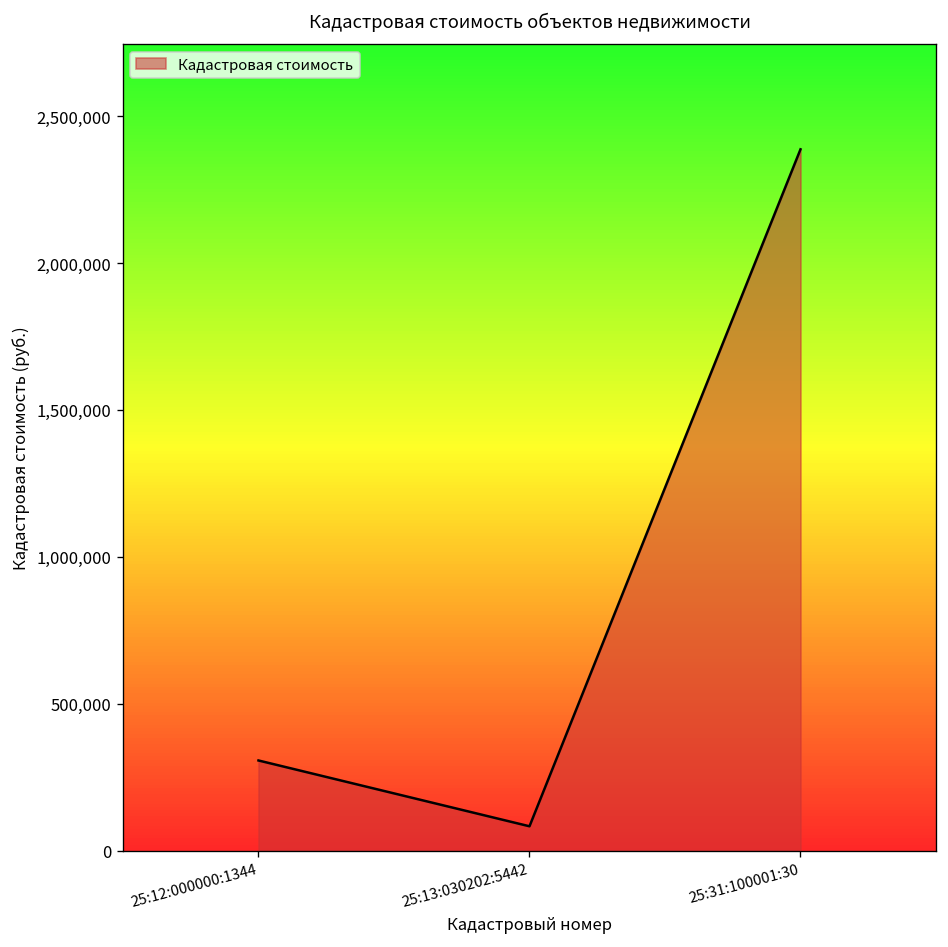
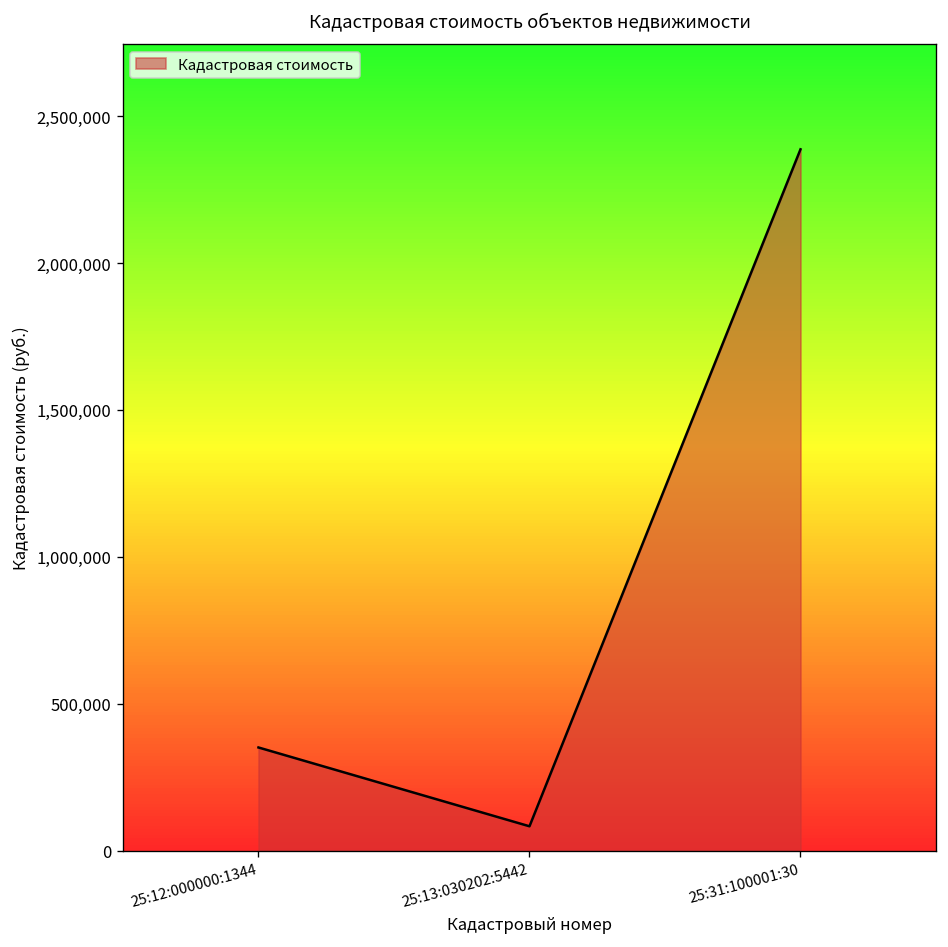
25:12:000000:1344: 310,000 -> 350,000
